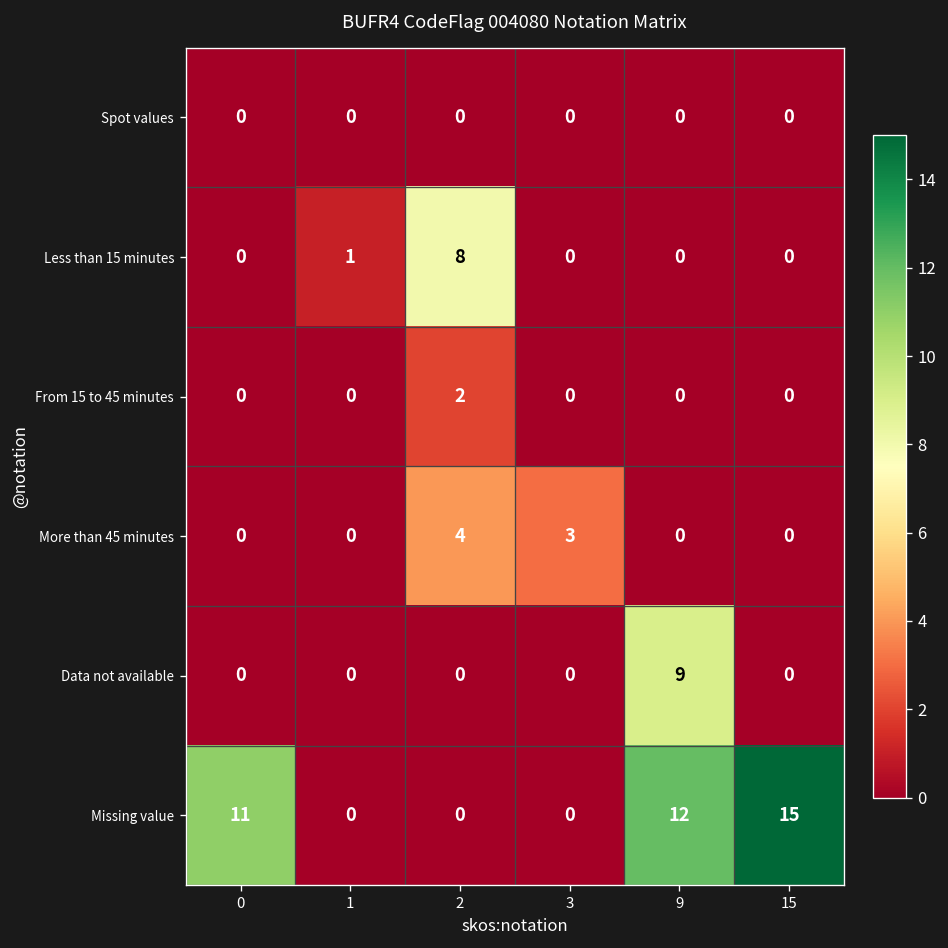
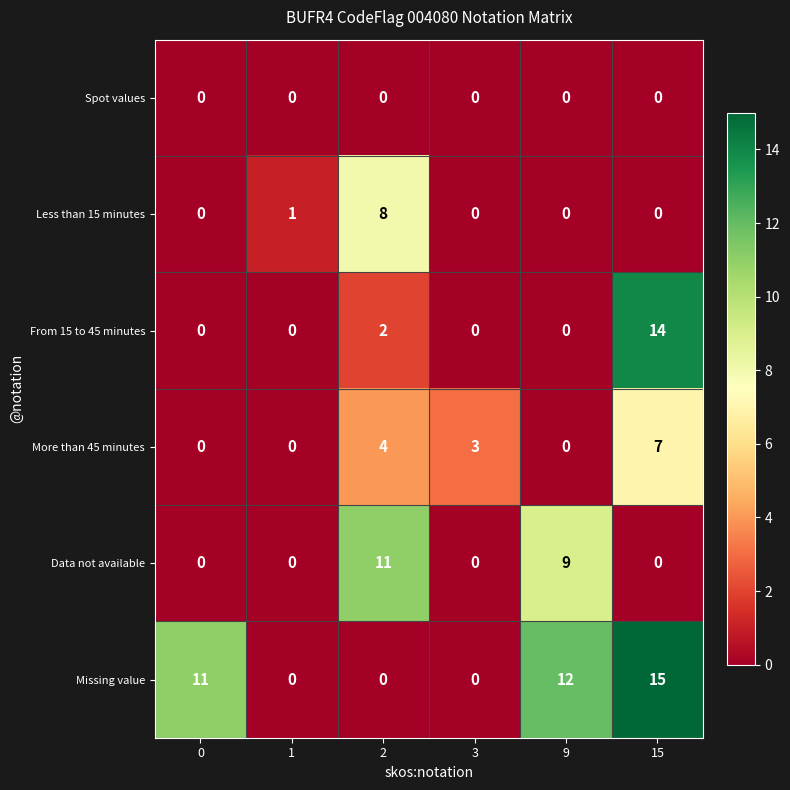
From 15 to 45 minutes, 15: 0 -> 14
More than 45 minutes, 15: 0 -> 7
Data not available, 2: 0 -> 11
